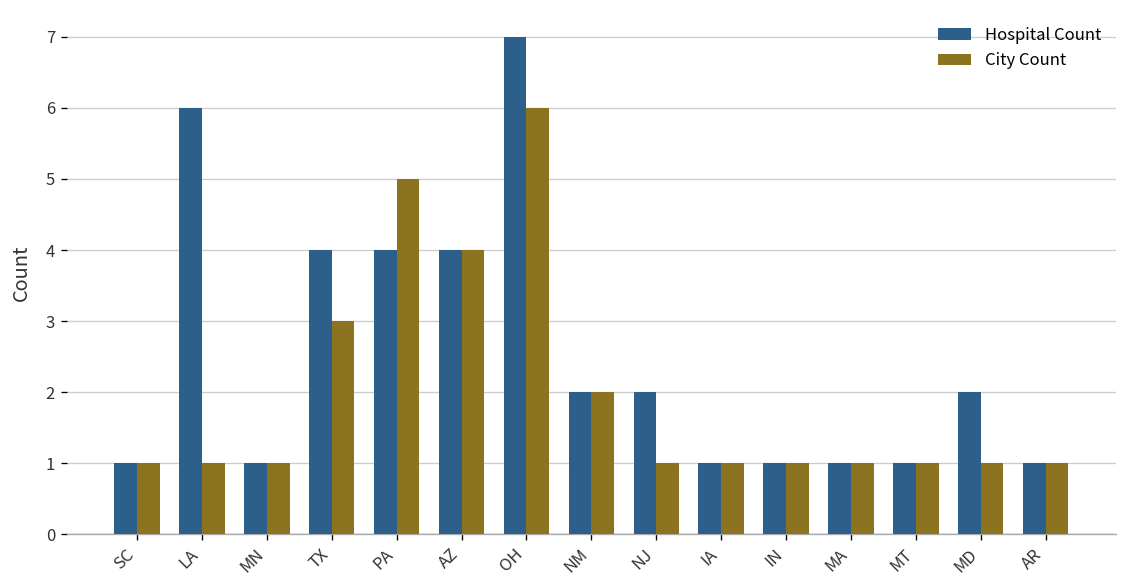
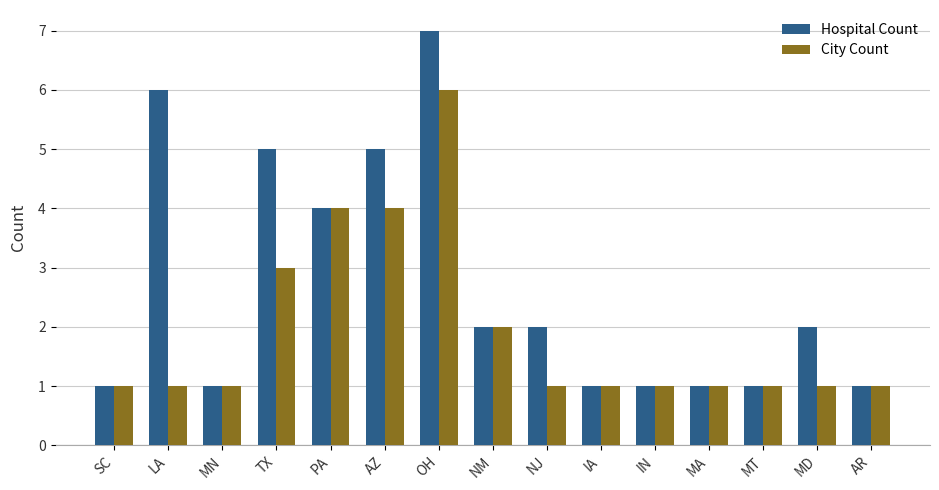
Hospital Count, TX: 4 -> 5
City Count, PA: 5 -> 4
Hospital Count, AZ: 4 -> 5
